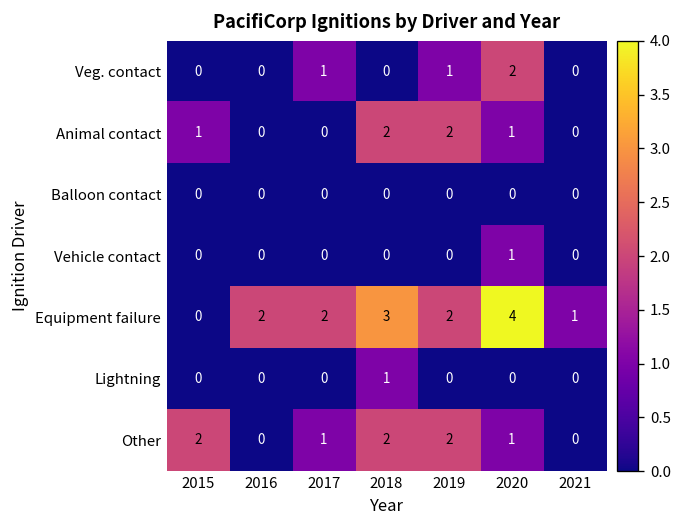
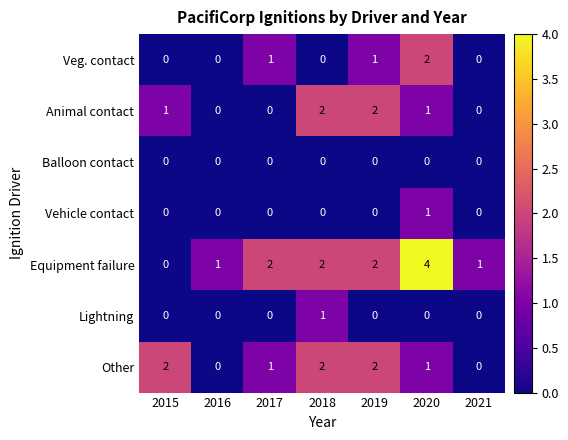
Equipment failure, 2016: 2 -> 1
Equipment failure, 2018: 3 -> 2
